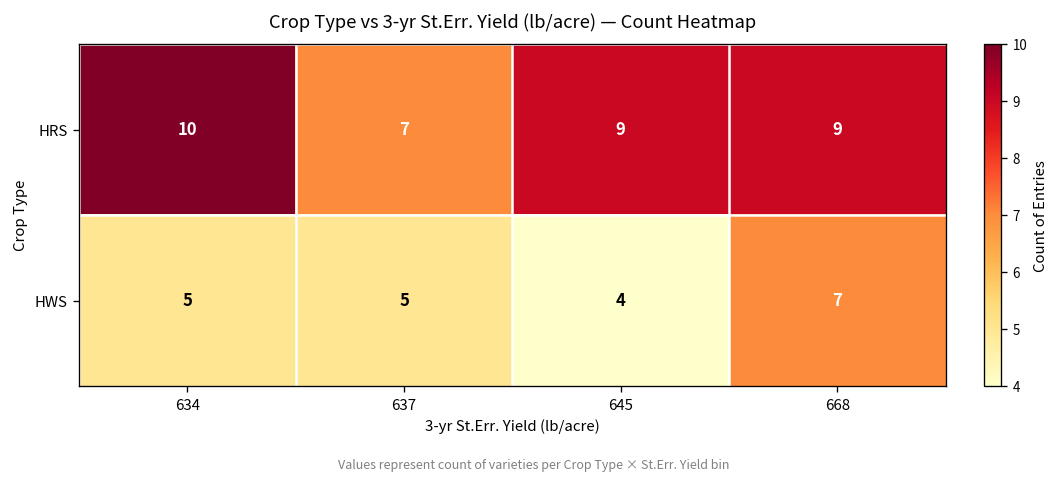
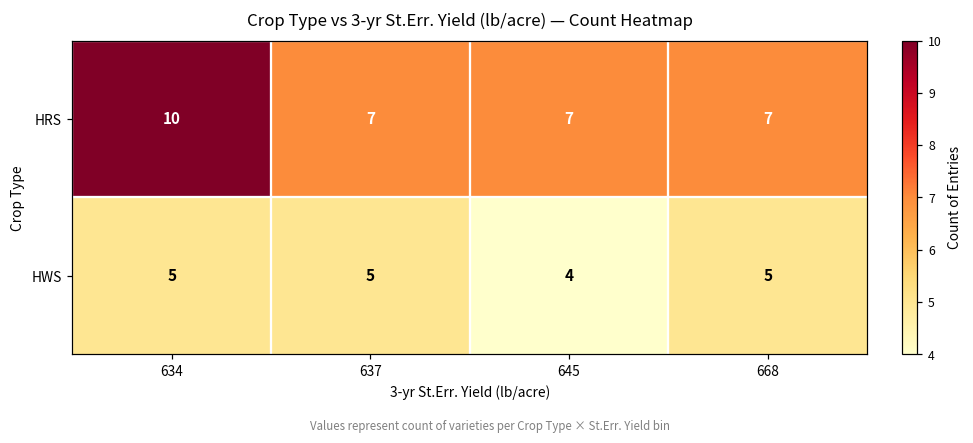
HRS, 645: 9 -> 7
HRS, 668: 9 -> 7
HWS, 668: 7 -> 5
